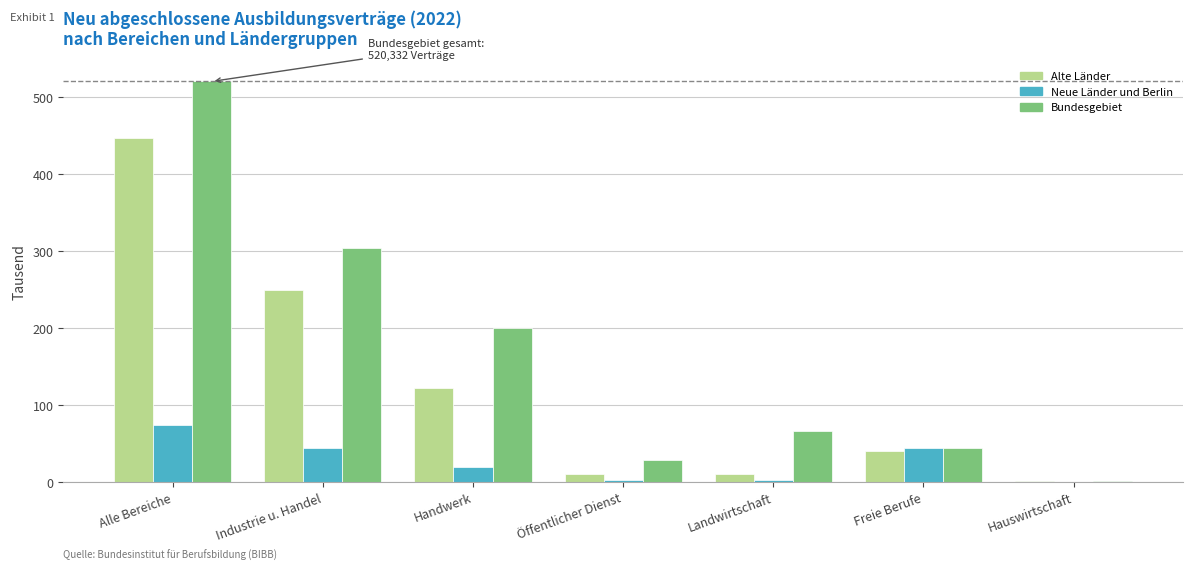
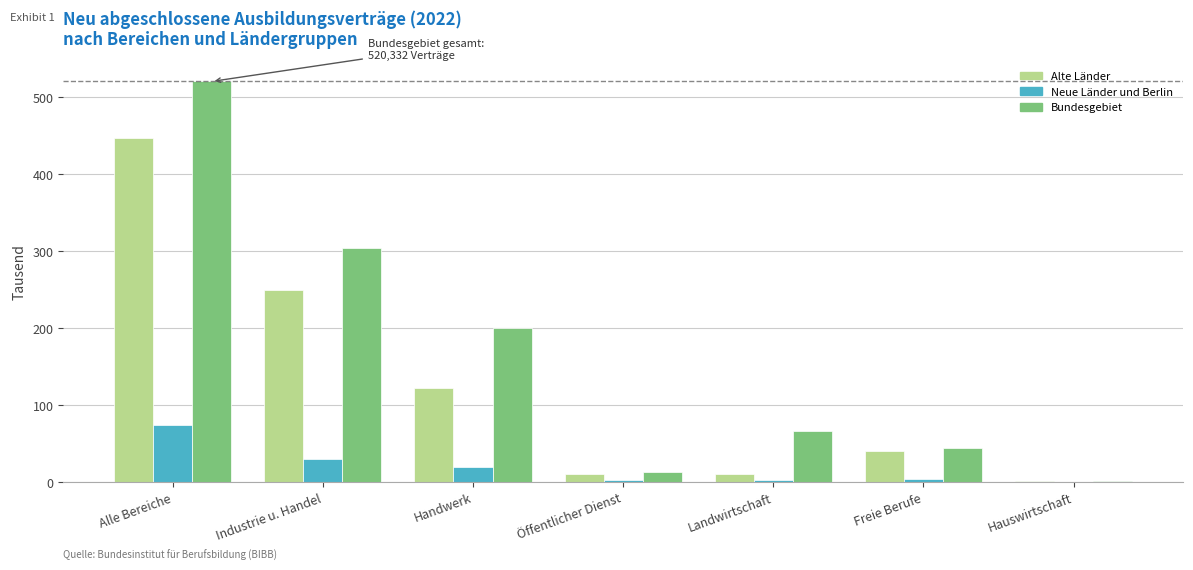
Neue Länder und Berlin, Industrie u. Handel: 40 -> 30
Bundesgebiet, Öffentlicher Dienst: 30 -> 10
Neue Länder und Berlin, Freie Berufe: 40 -> 0
